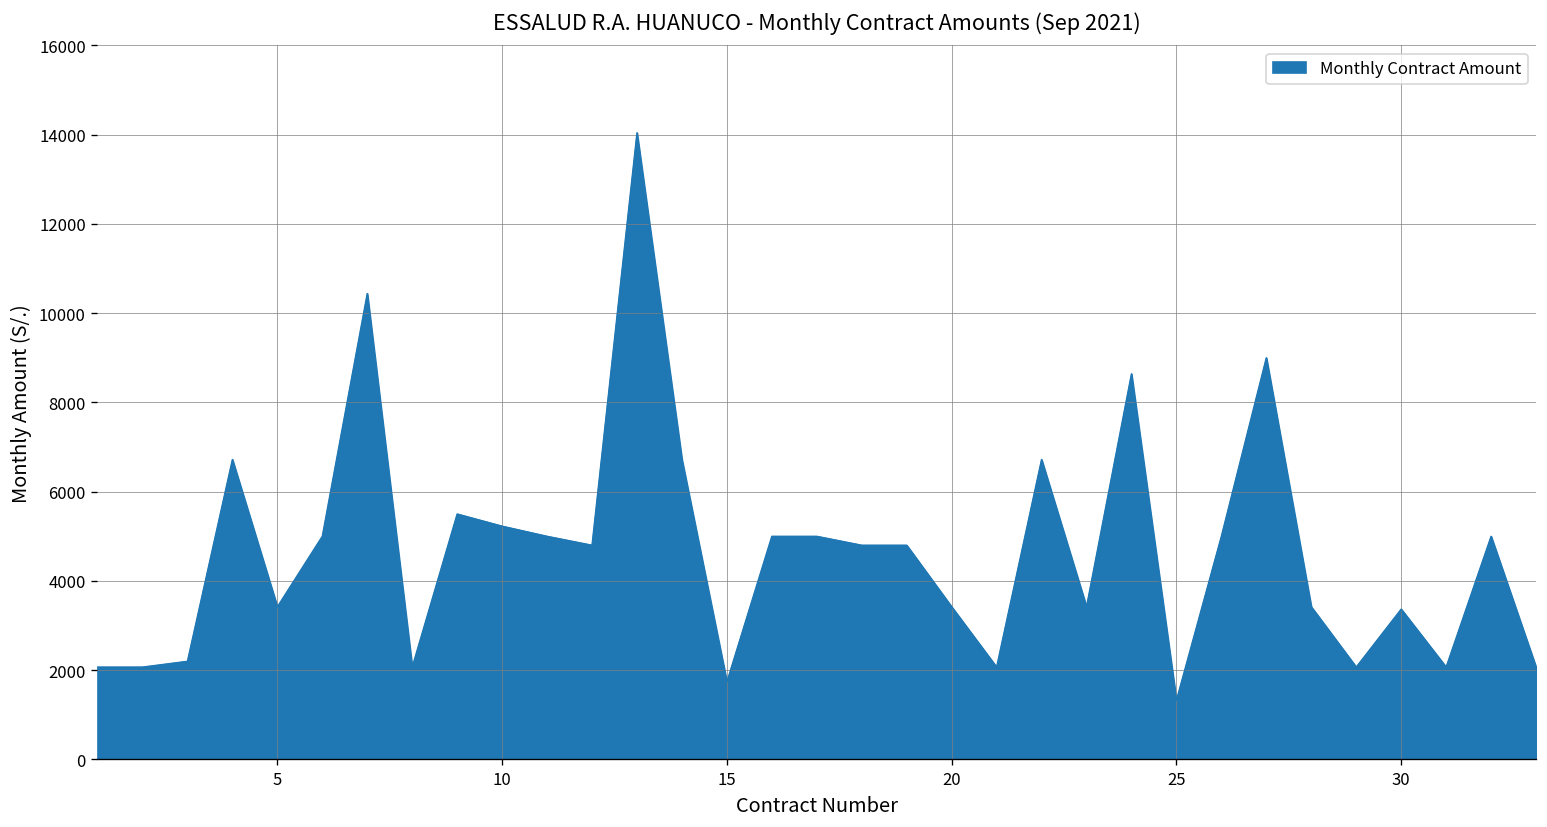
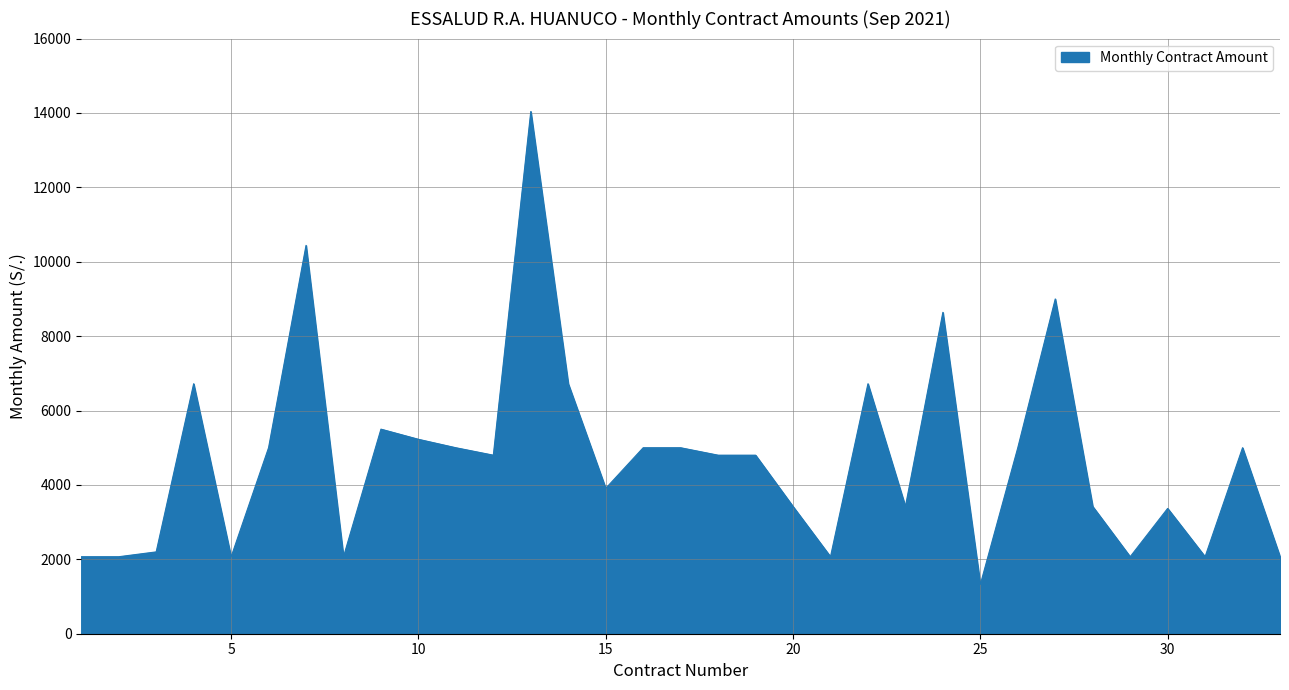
5: 3400 -> 2100
15: 1700 -> 3900
